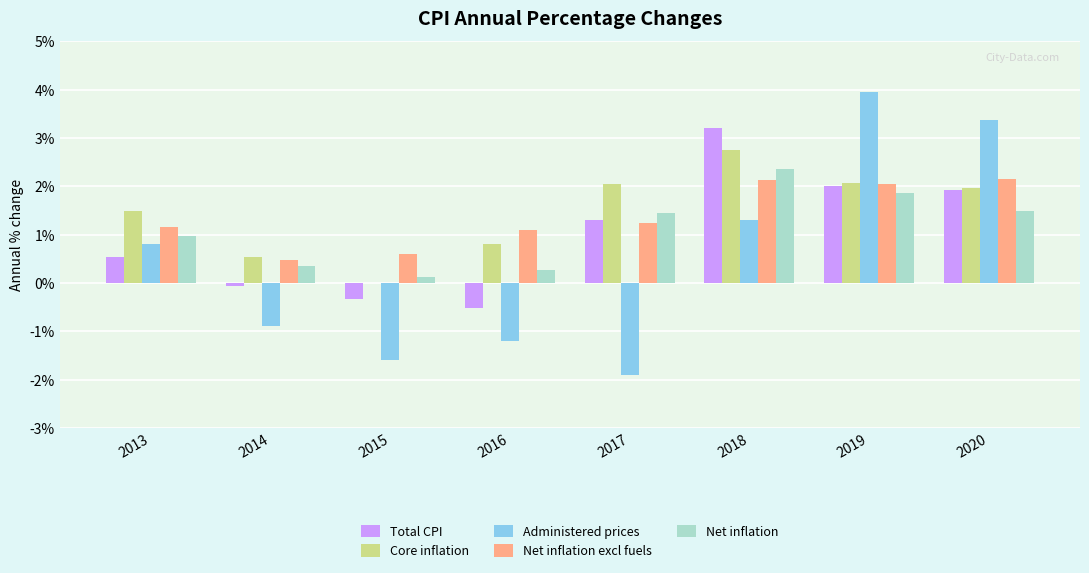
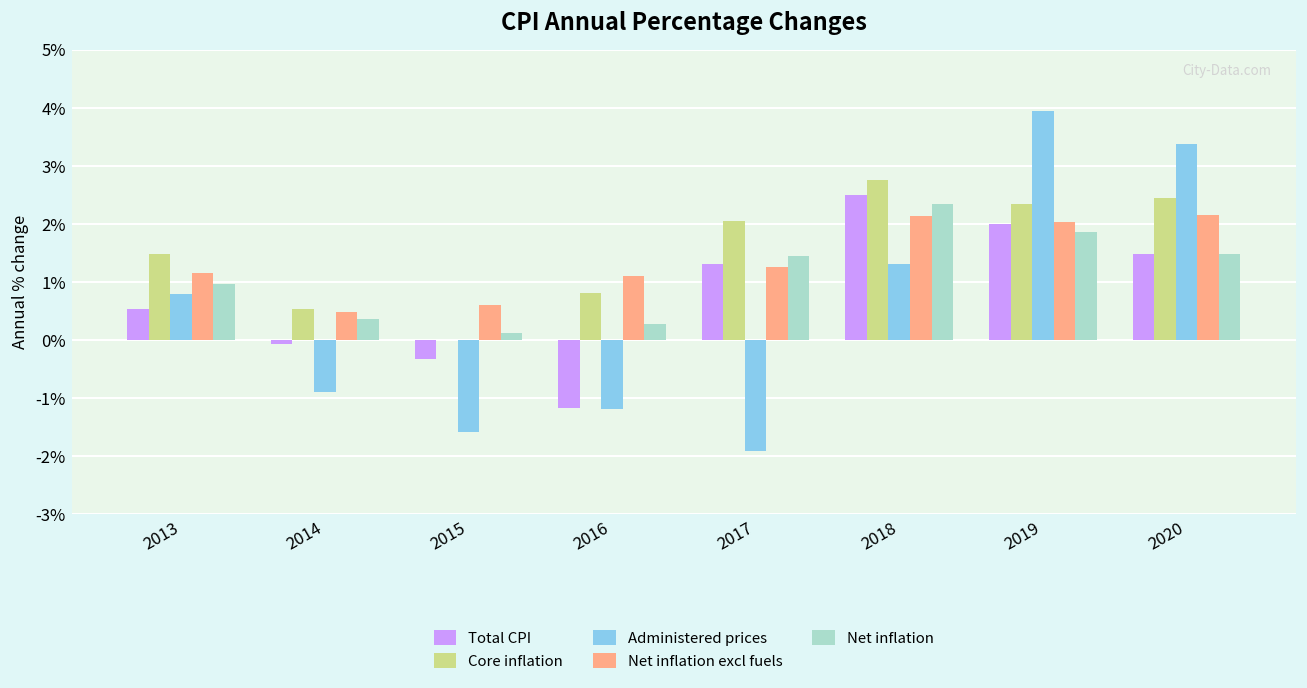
Total CPI, 2016: -0.5% -> -1.2%
Total CPI, 2018: 3.2% -> 2.5%
Core inflation, 2019: 2.1% -> 2.3%
Total CPI, 2020: 1.9% -> 1.5%
Core inflation, 2020: 2.0% -> 2.4%
